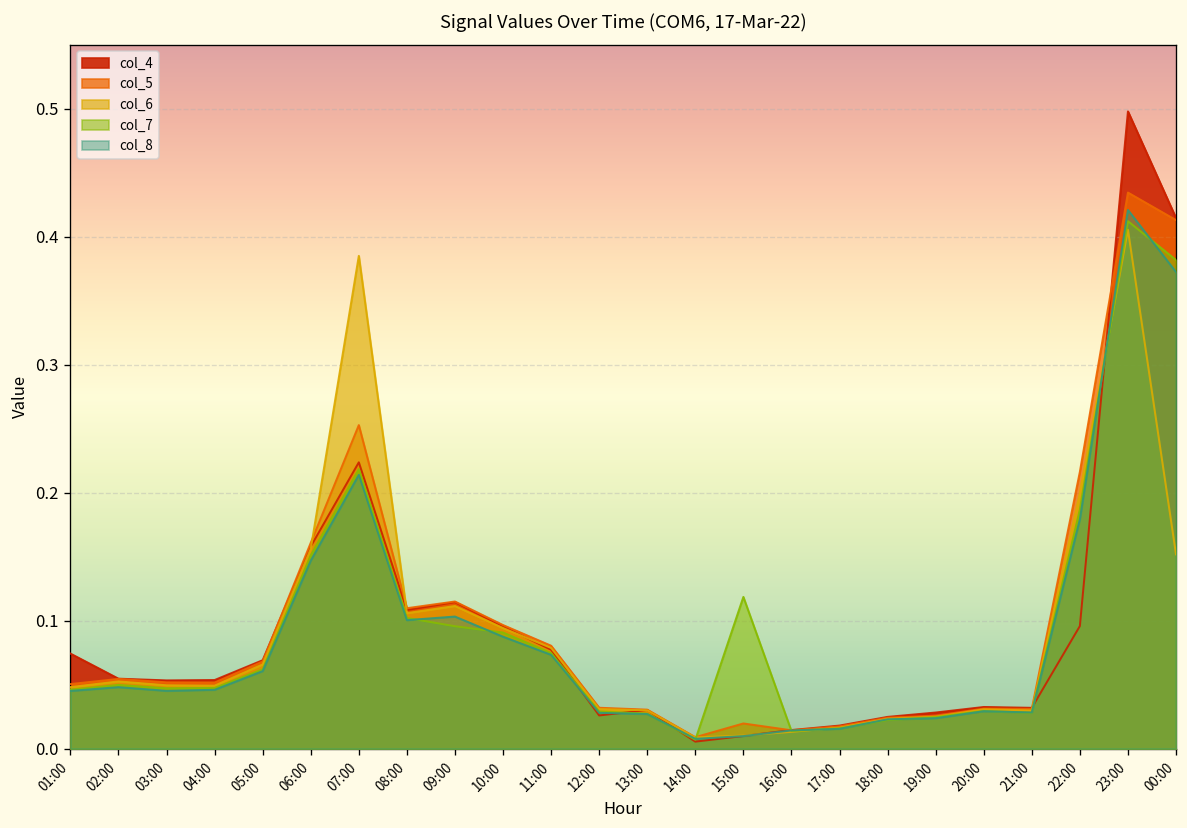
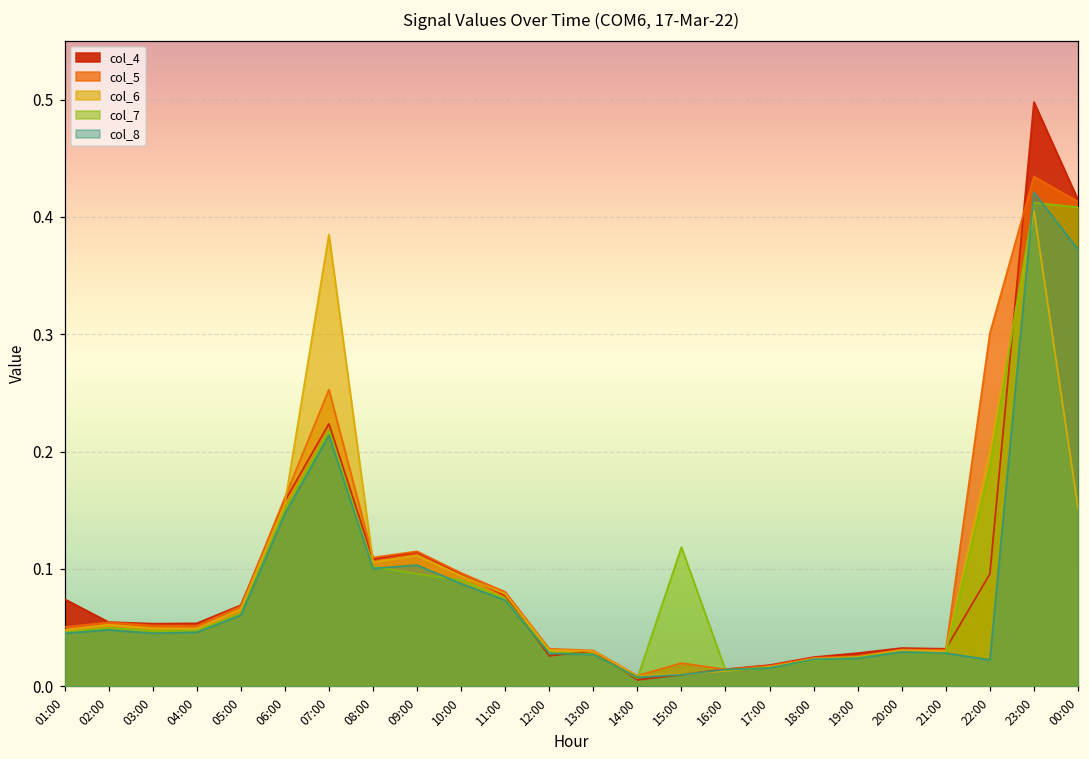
col_5, 22:00: 0.216 -> 0.301
col_8, 22:00: 0.179 -> 0.023
col_7, 00:00: 0.382 -> 0.408
